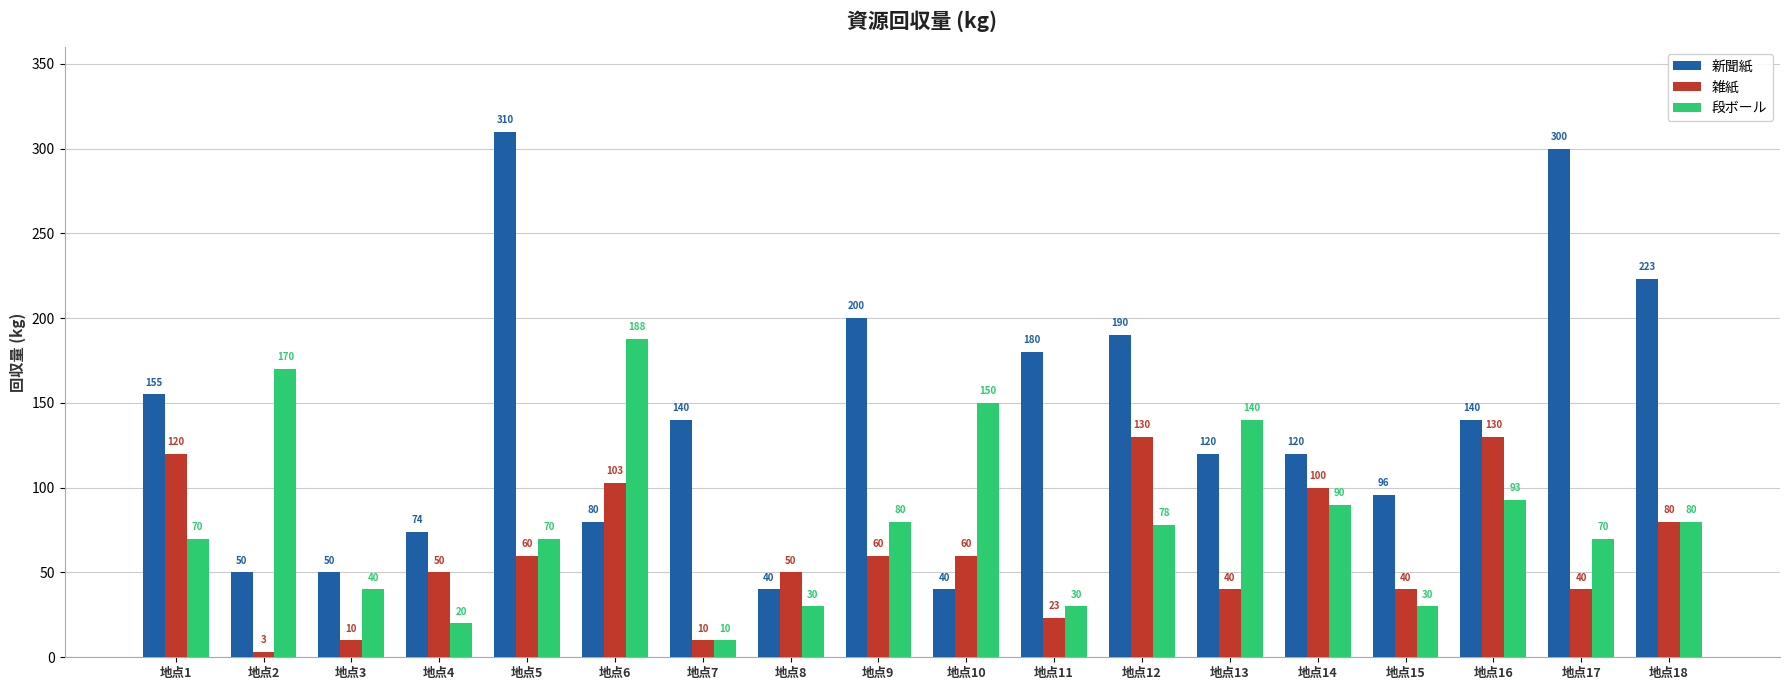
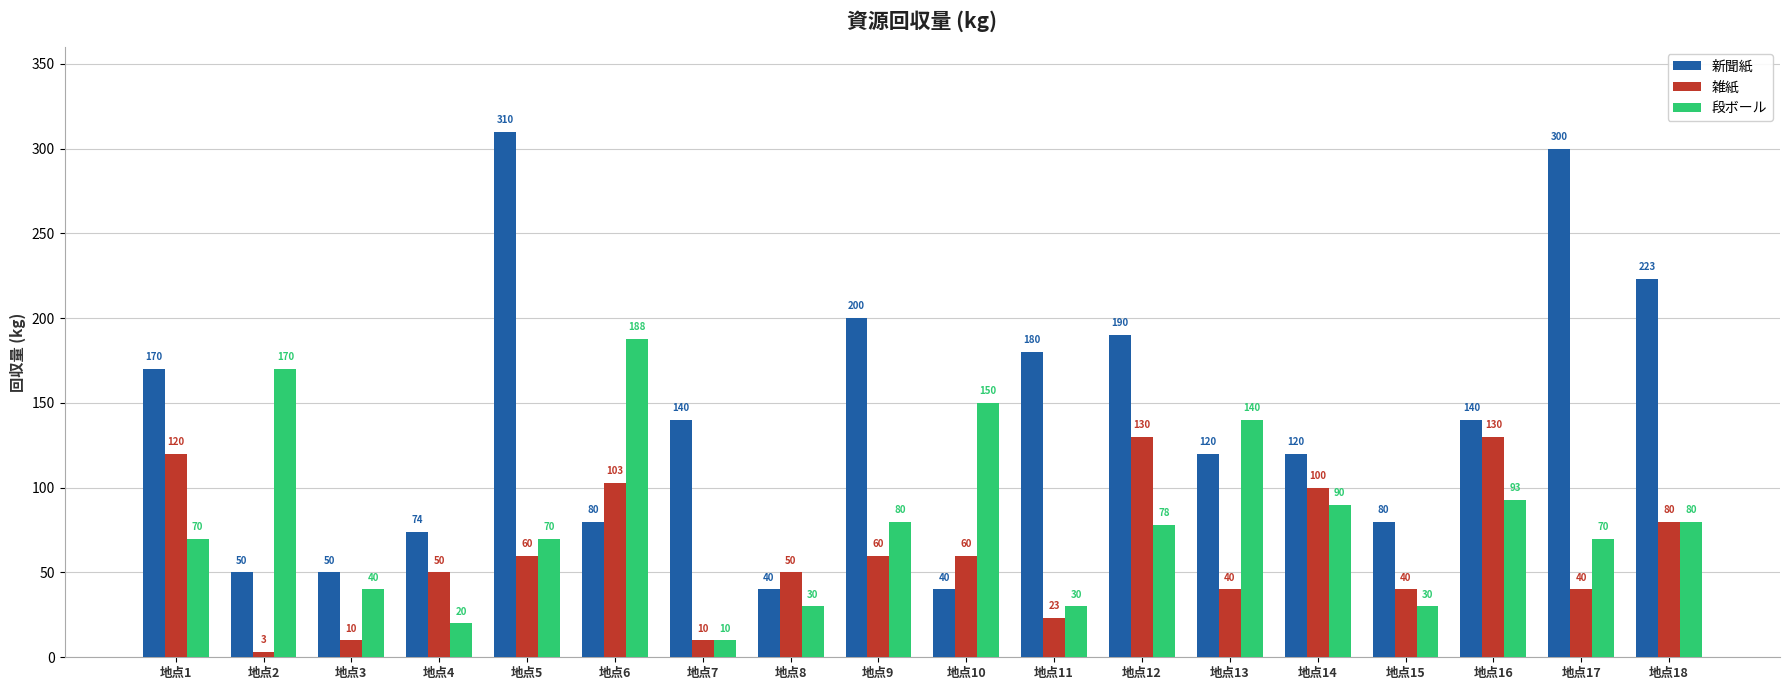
新聞紙, 地点1: 155 -> 170
新聞紙, 地点15: 96 -> 80
